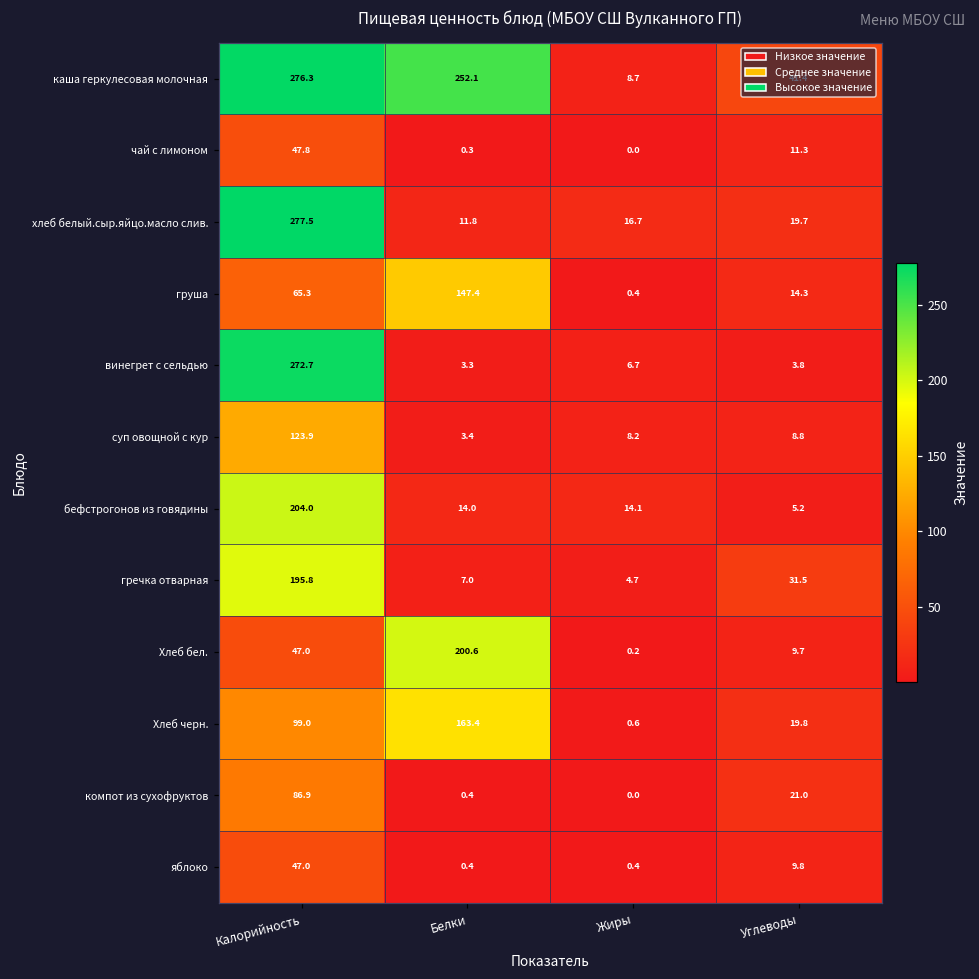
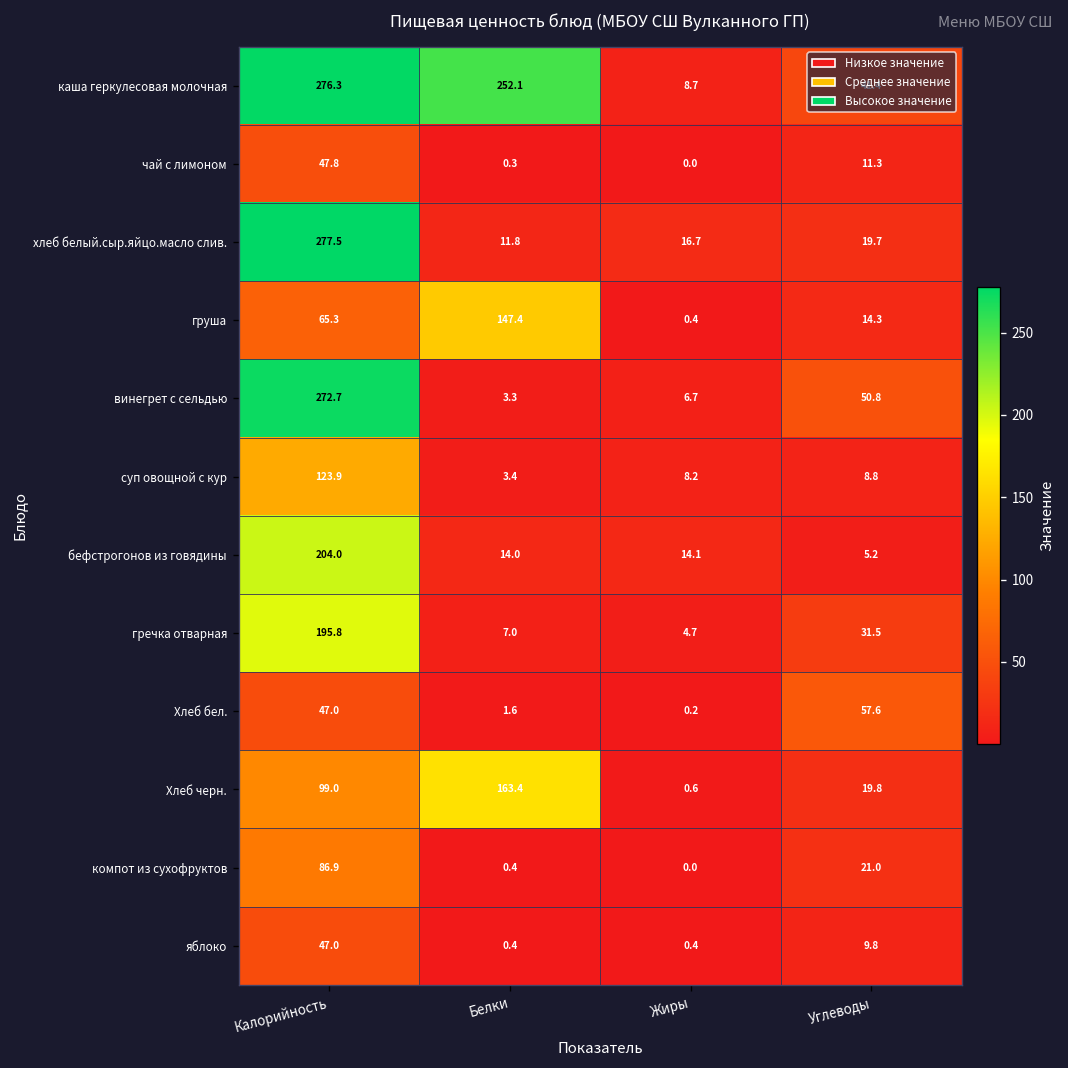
винегрет с сельдью, Углеводы: 3.8 -> 50.8
Хлеб бел., Белки: 200.6 -> 1.6
Хлеб бел., Углеводы: 9.7 -> 57.6
